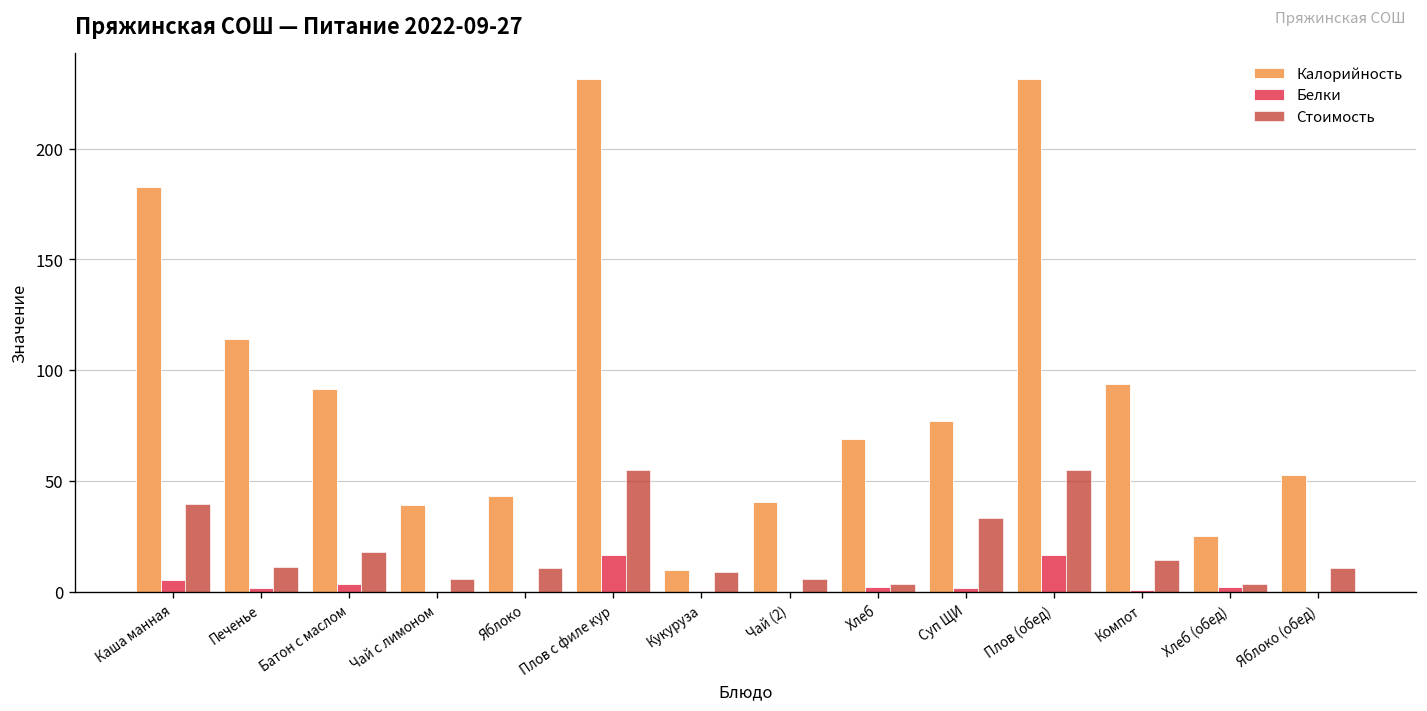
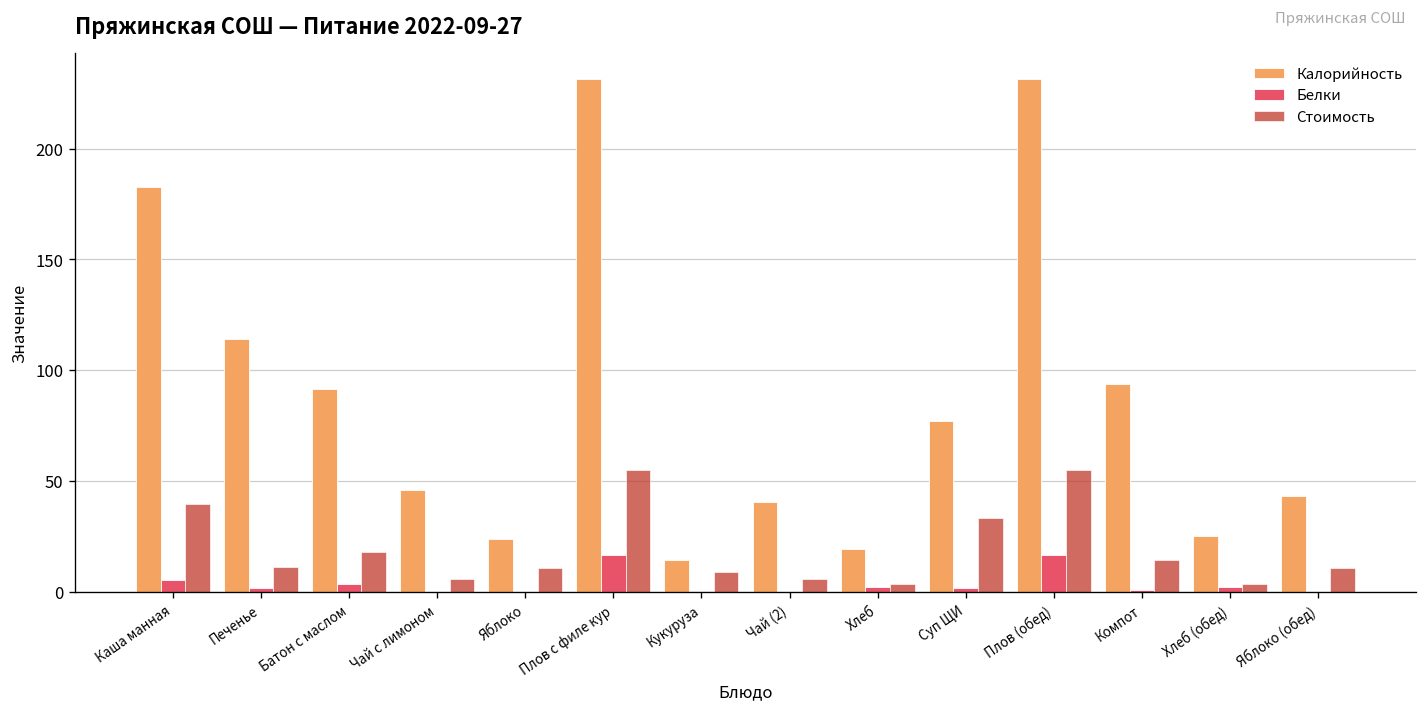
Калорийность, Чай с лимоном: 39 -> 46
Калорийность, Яблоко: 43 -> 24
Калорийность, Кукуруза: 10 -> 15
Калорийность, Хлеб: 69 -> 19
Калорийность, Яблоко (обед): 53 -> 43
